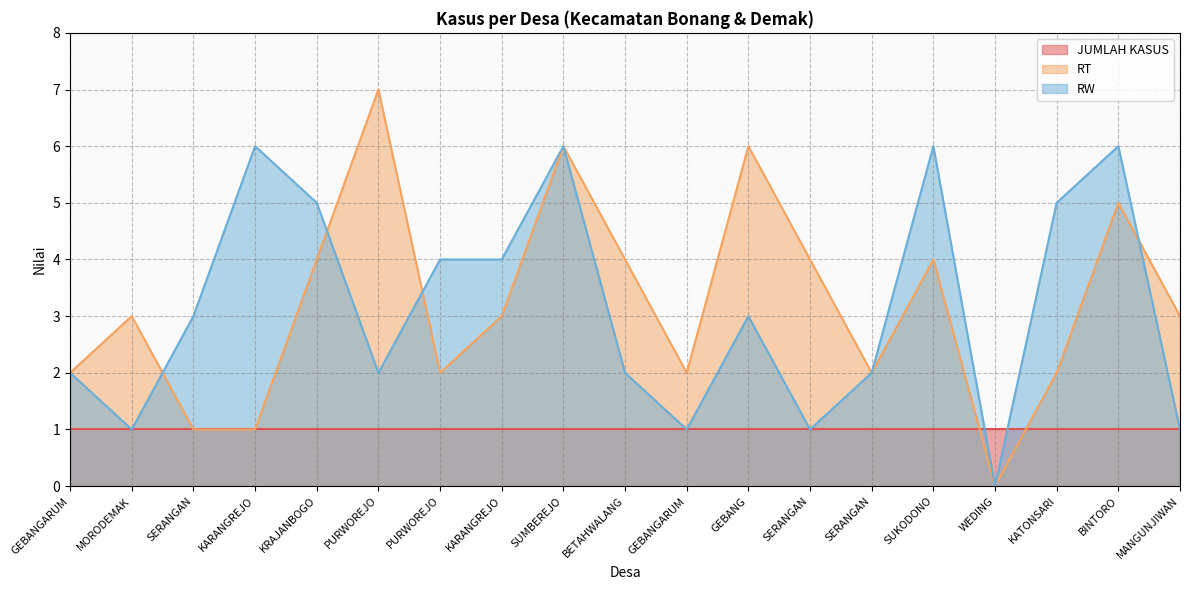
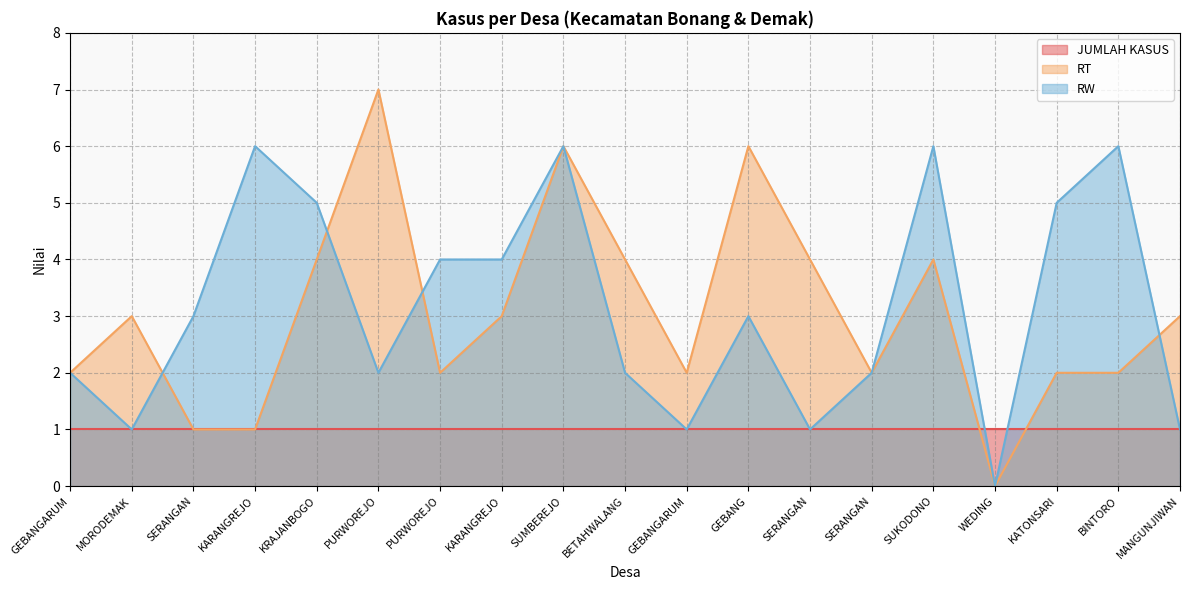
RT, BINTORO: 5 -> 2
